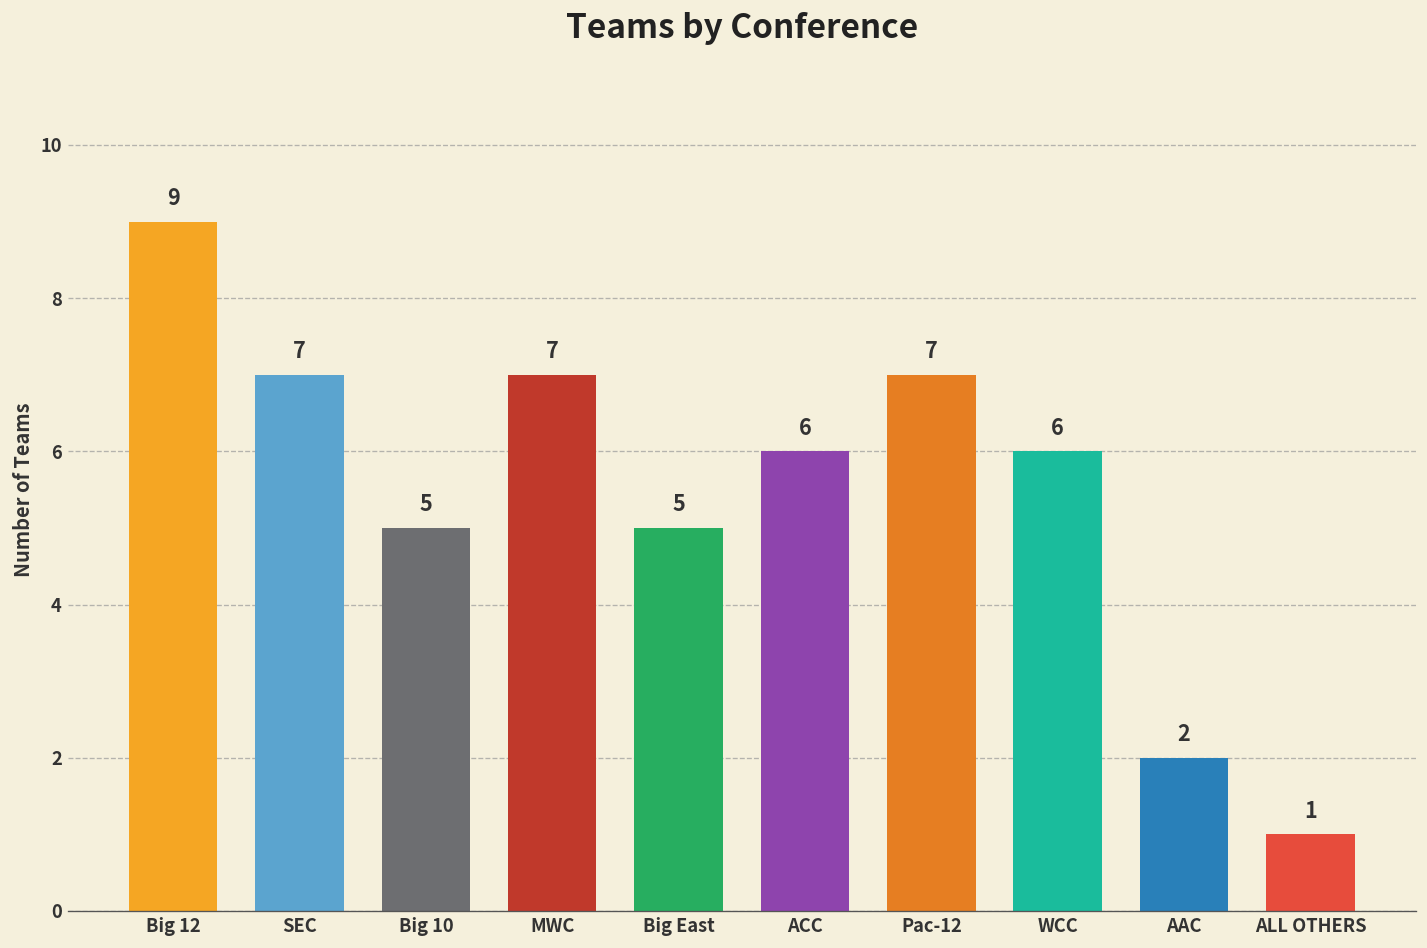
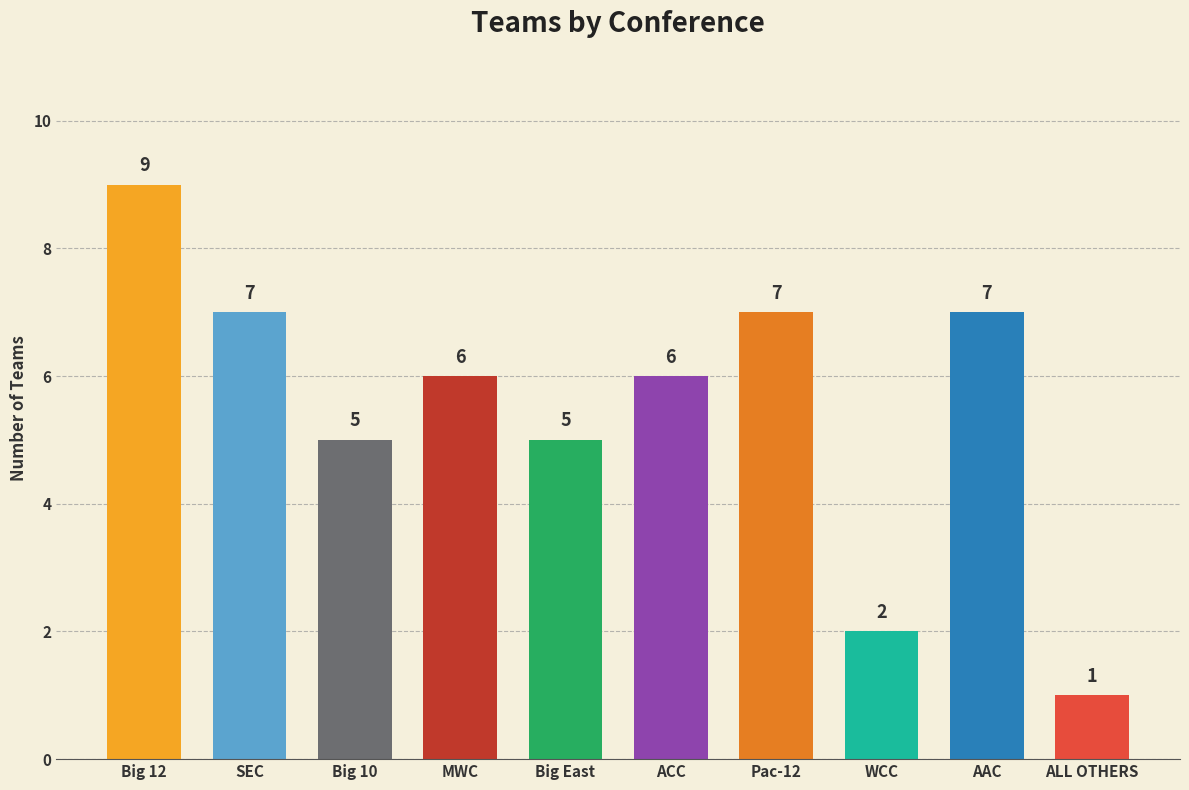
MWC: 7 -> 6
WCC: 6 -> 2
AAC: 2 -> 7
